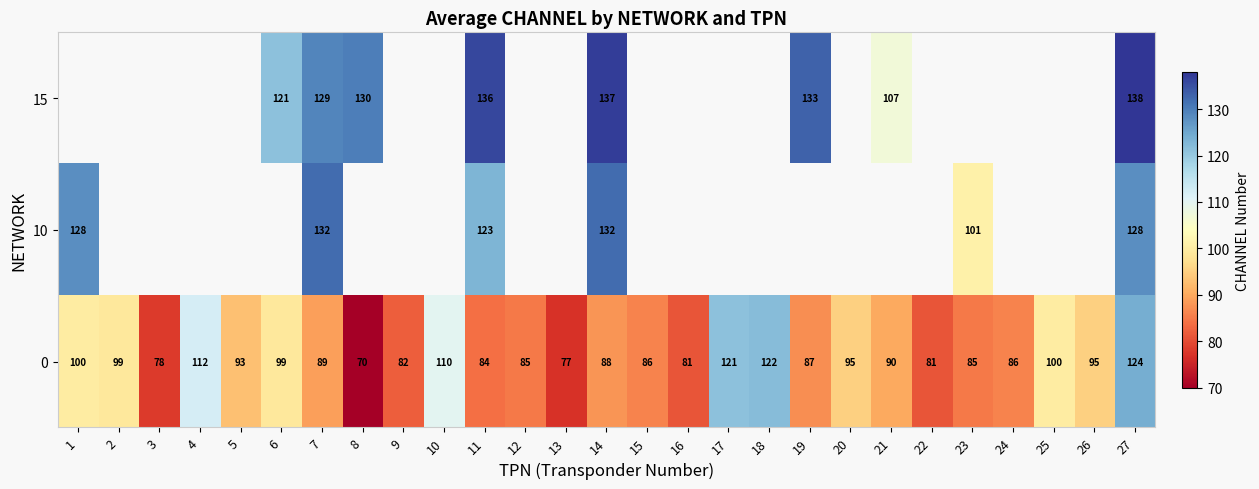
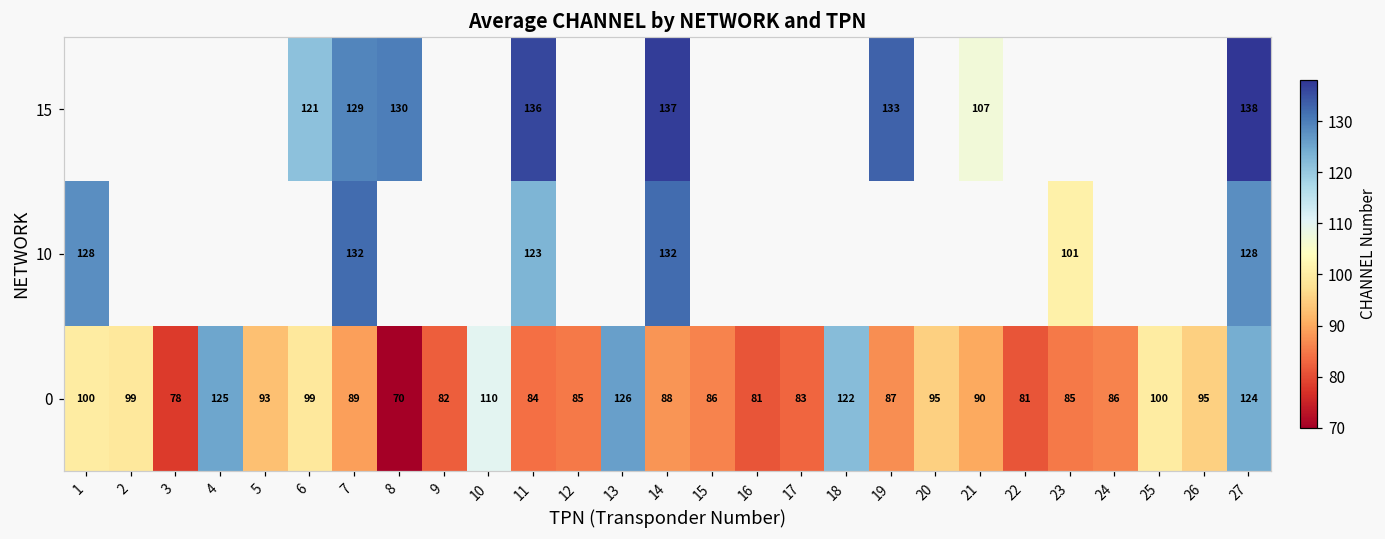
0, 4: 112 -> 125
0, 13: 77 -> 126
0, 17: 121 -> 83
